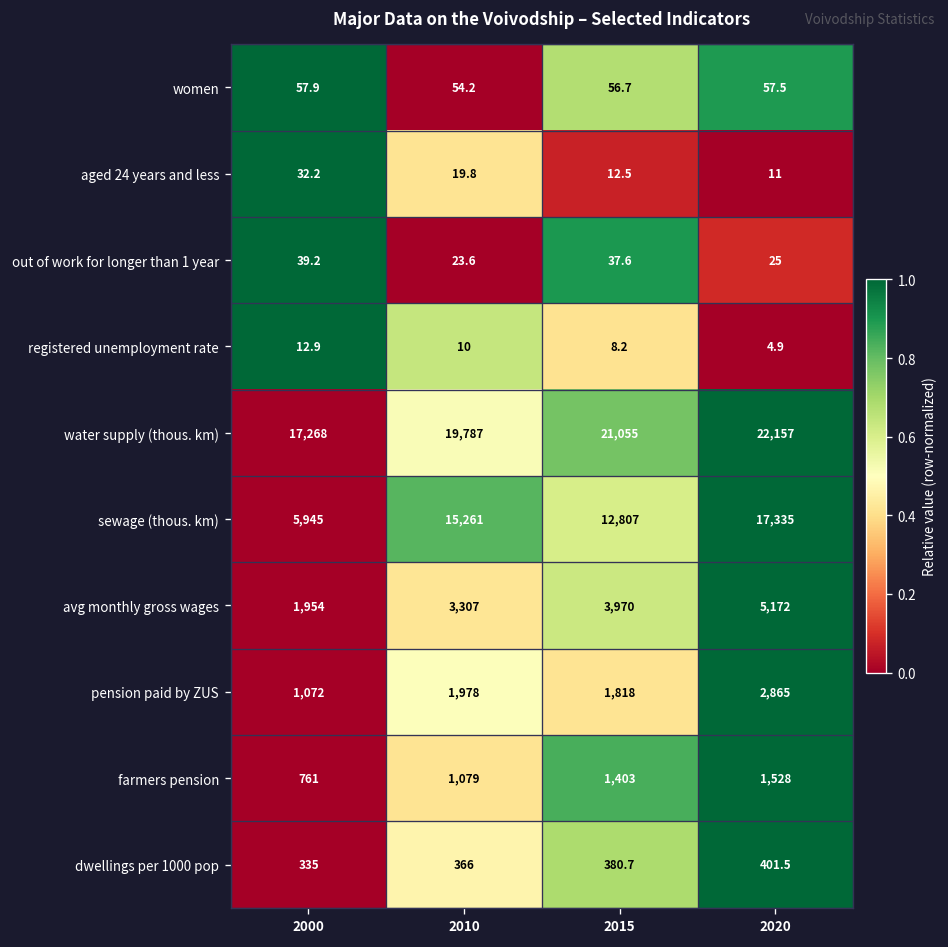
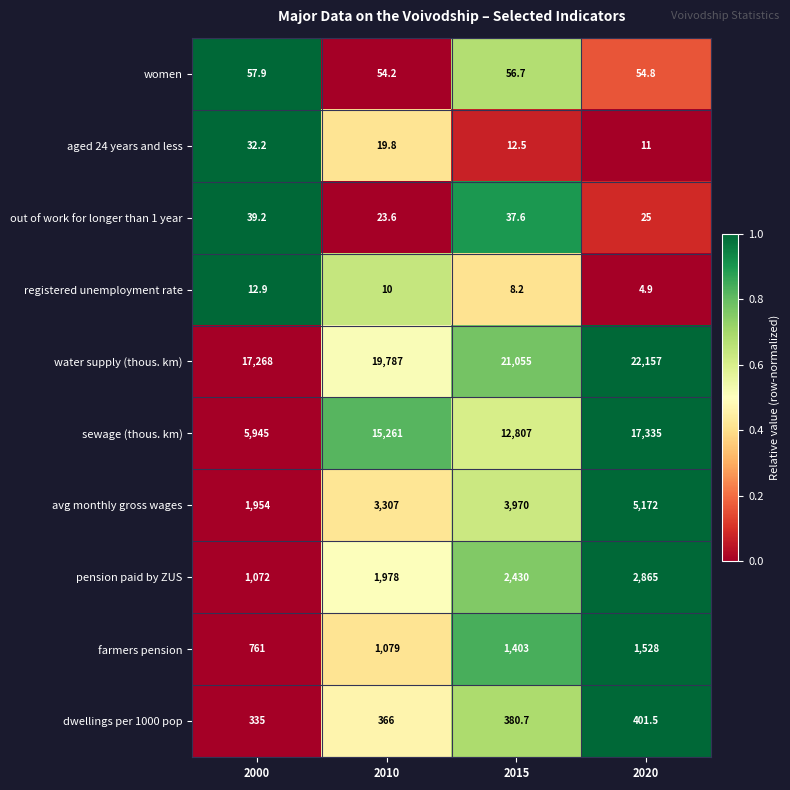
women, 2020: 57.5 -> 54.8
pension paid by ZUS, 2015: 1,818 -> 2,430
